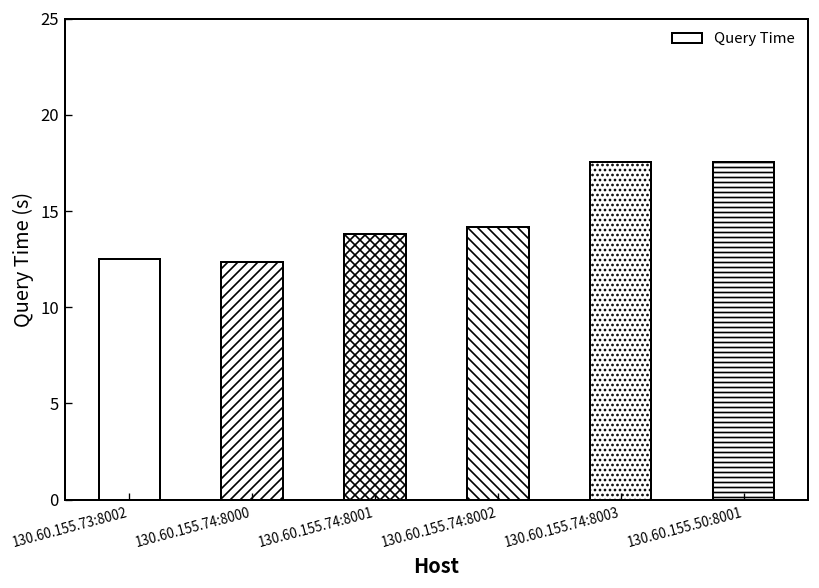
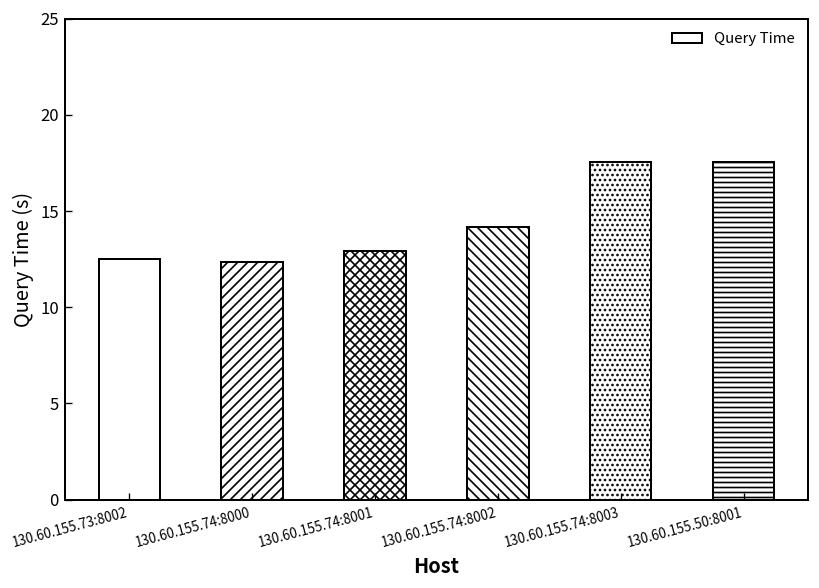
130.60.155.74:8001: 13.8 -> 12.9
